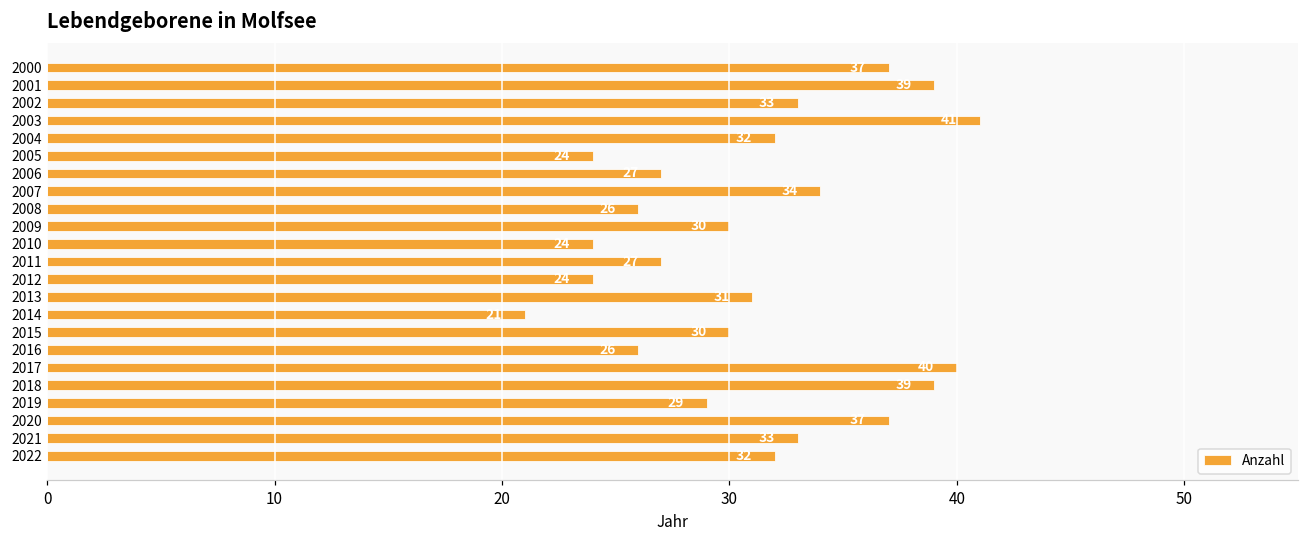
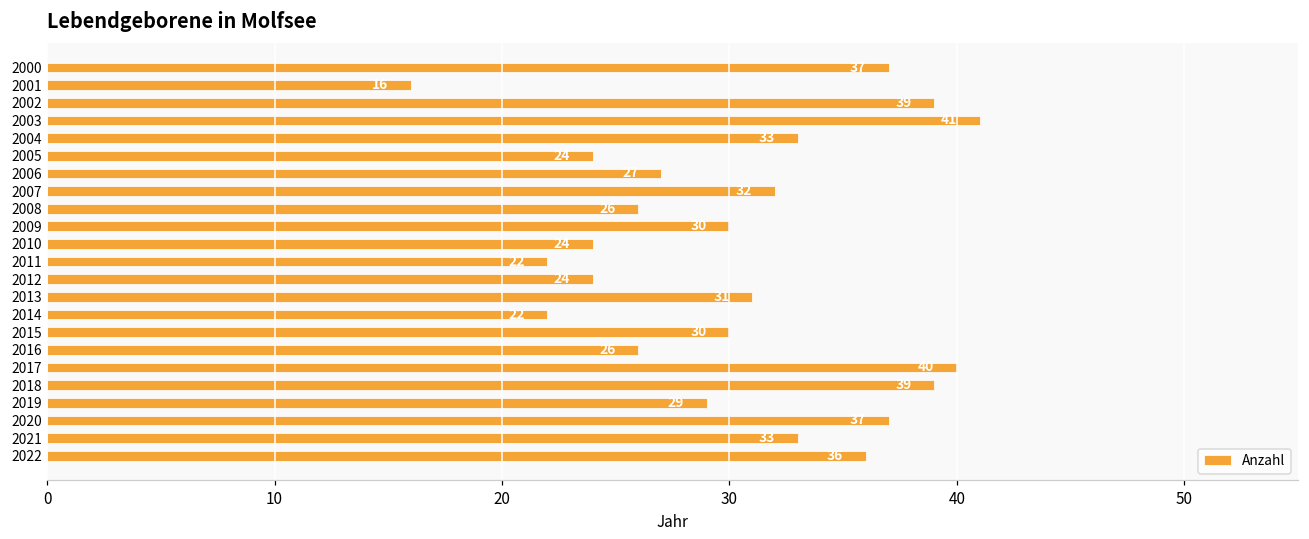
2001: 39 -> 16
2002: 33 -> 39
2004: 32 -> 33
2007: 34 -> 32
2011: 27 -> 22
2014: 21 -> 22
2022: 32 -> 36
